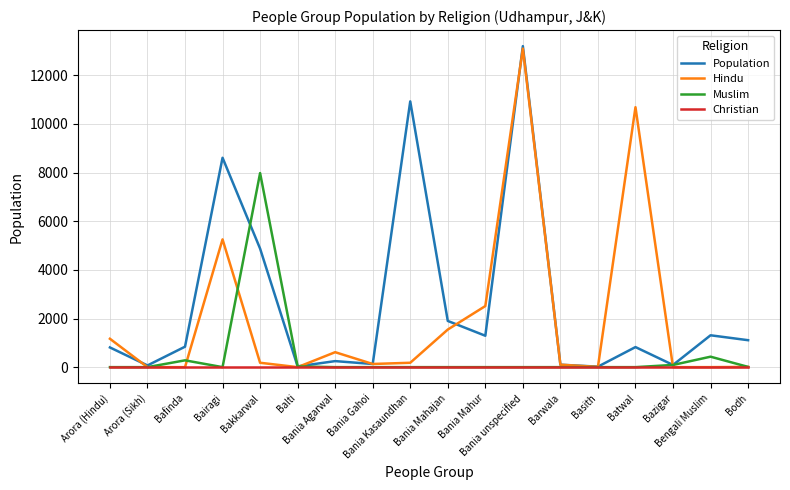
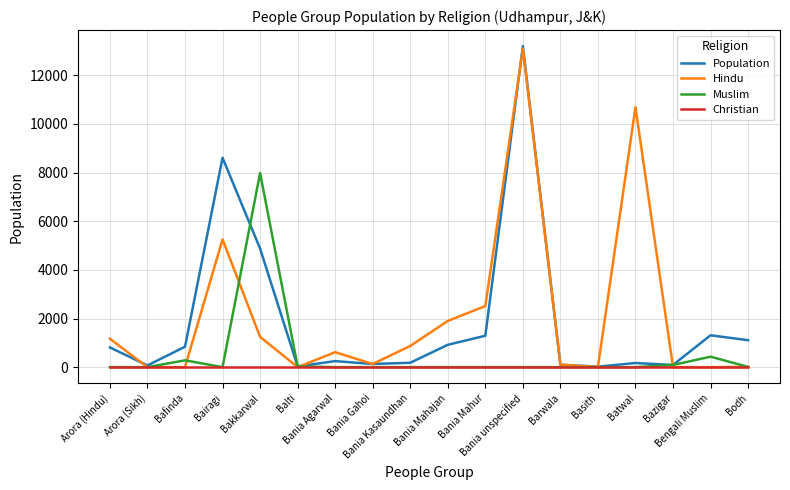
Hindu, Bakkarwal: 200 -> 1200
Population, Bania Kasaundhan: 10900 -> 200
Hindu, Bania Kasaundhan: 200 -> 900
Population, Bania Mahajan: 1900 -> 900
Hindu, Bania Mahajan: 1500 -> 1900
Population, Batwal: 800 -> 200
